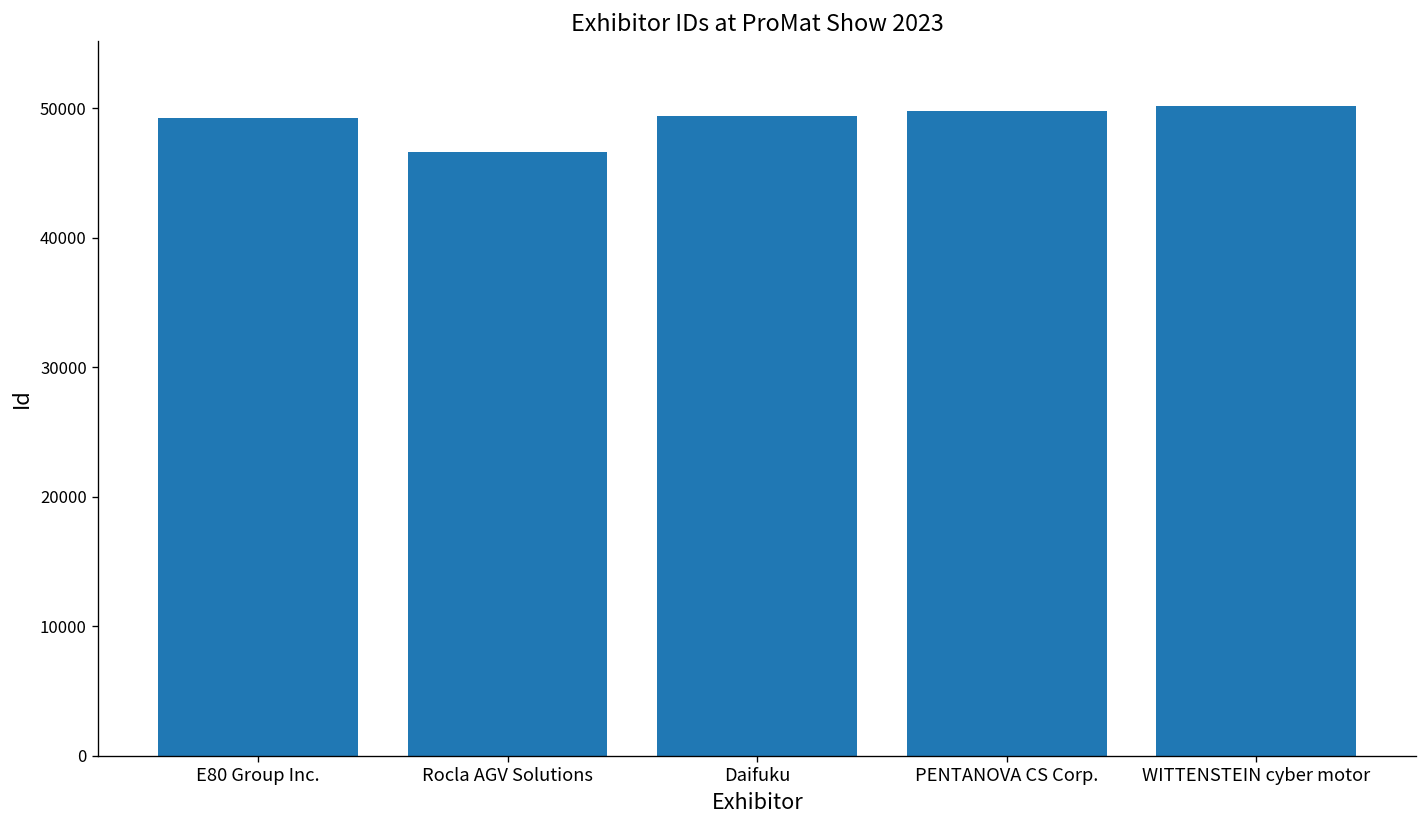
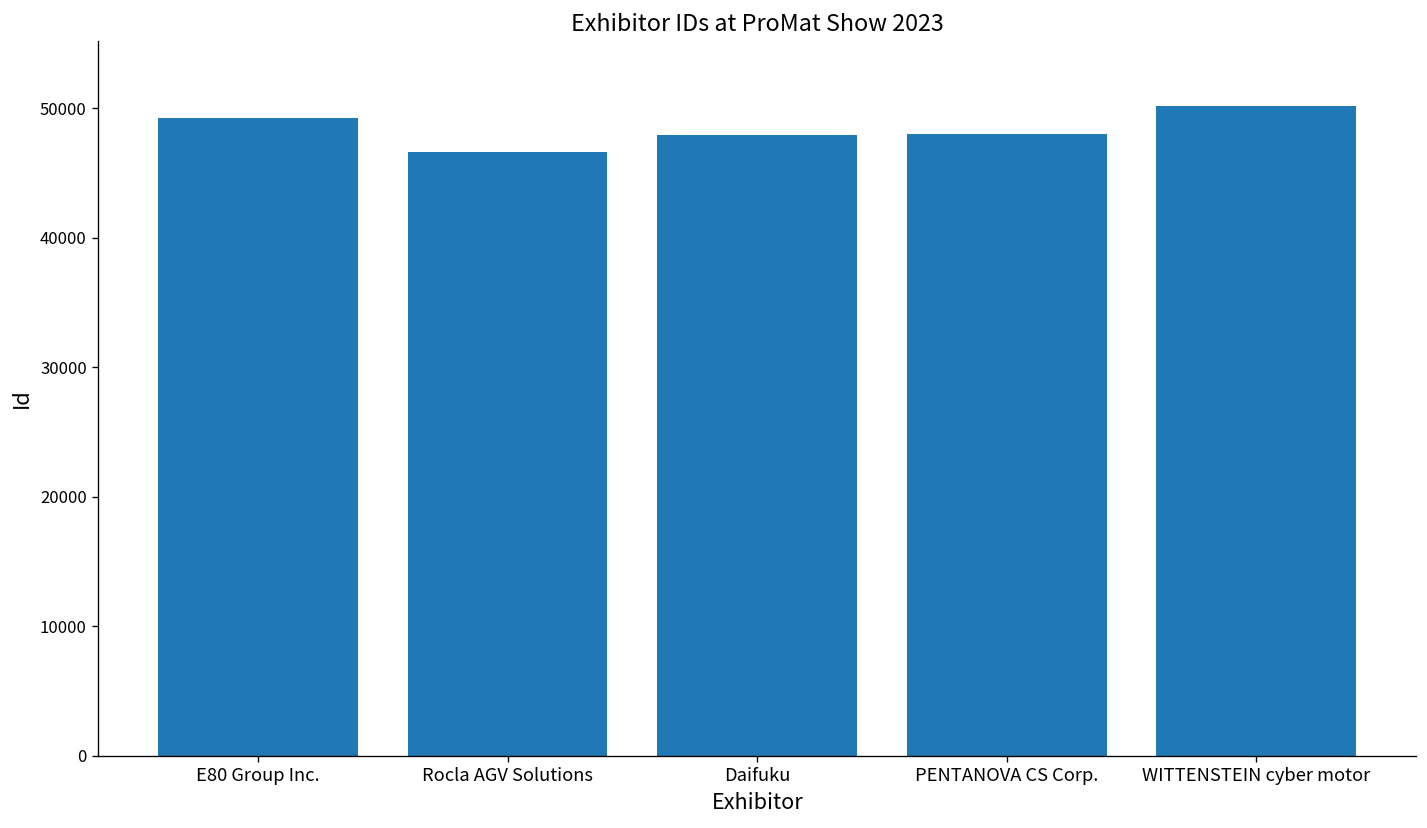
Daifuku: 49400 -> 47900
PENTANOVA CS Corp.: 49800 -> 48000
